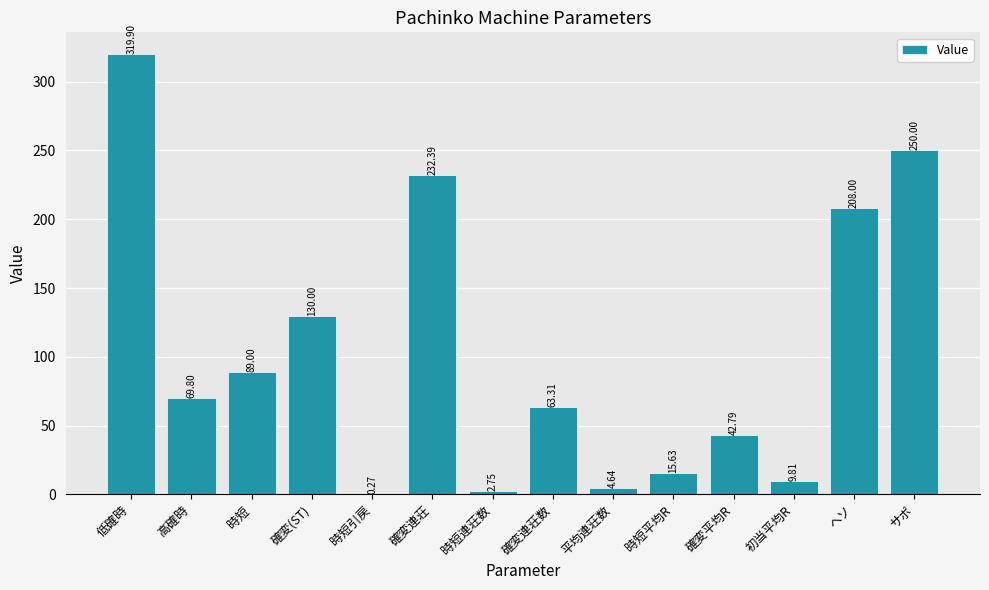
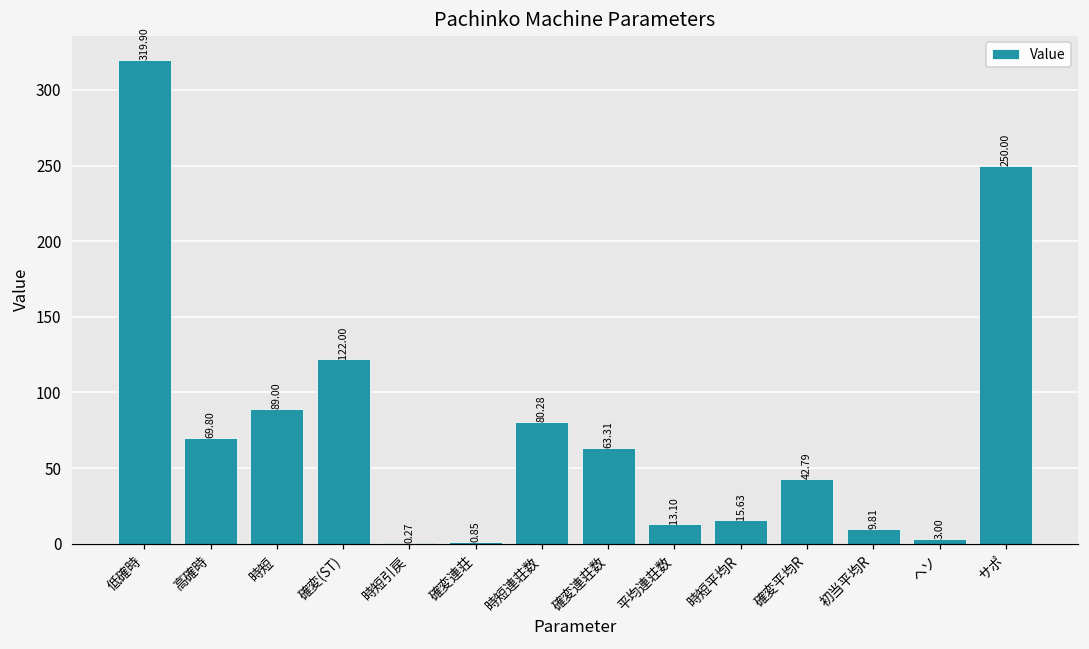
確変(ST): 130.00 -> 122.00
確変連荘: 232.39 -> 0.85
時短連荘数: 2.75 -> 80.28
平均連荘数: 4.64 -> 13.10
ヘソ: 208.00 -> 3.00
